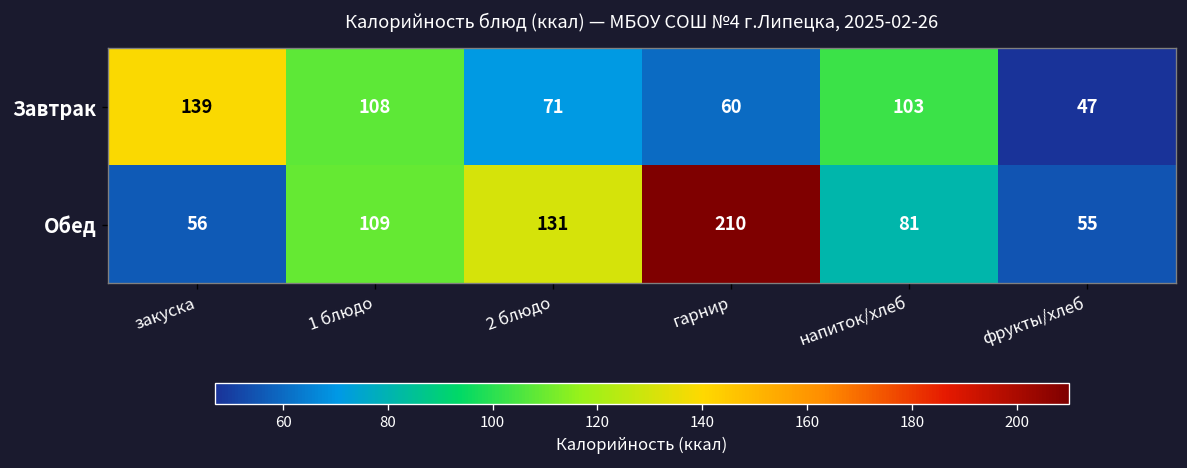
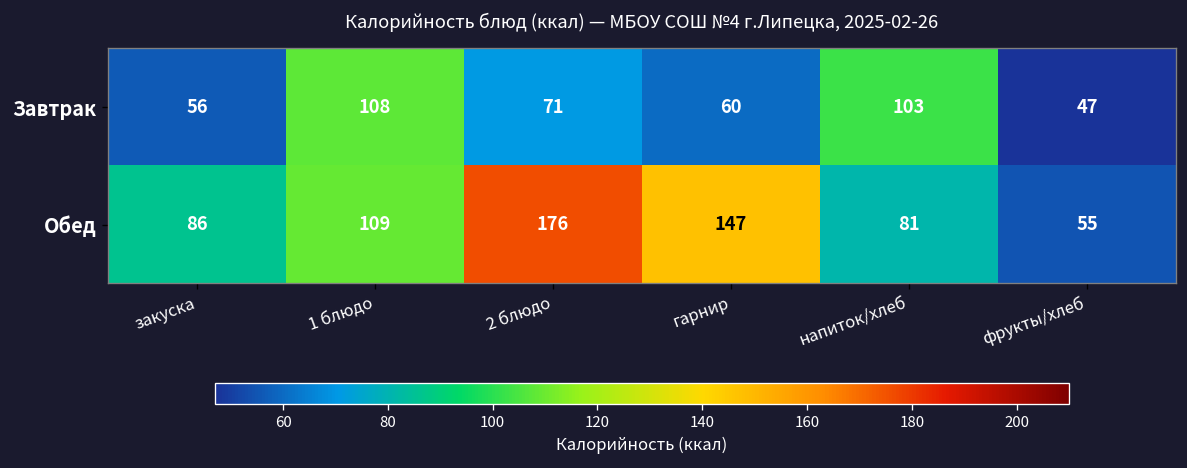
Завтрак, закуска: 139 -> 56
Обед, закуска: 56 -> 86
Обед, 2 блюдо: 131 -> 176
Обед, гарнир: 210 -> 147
